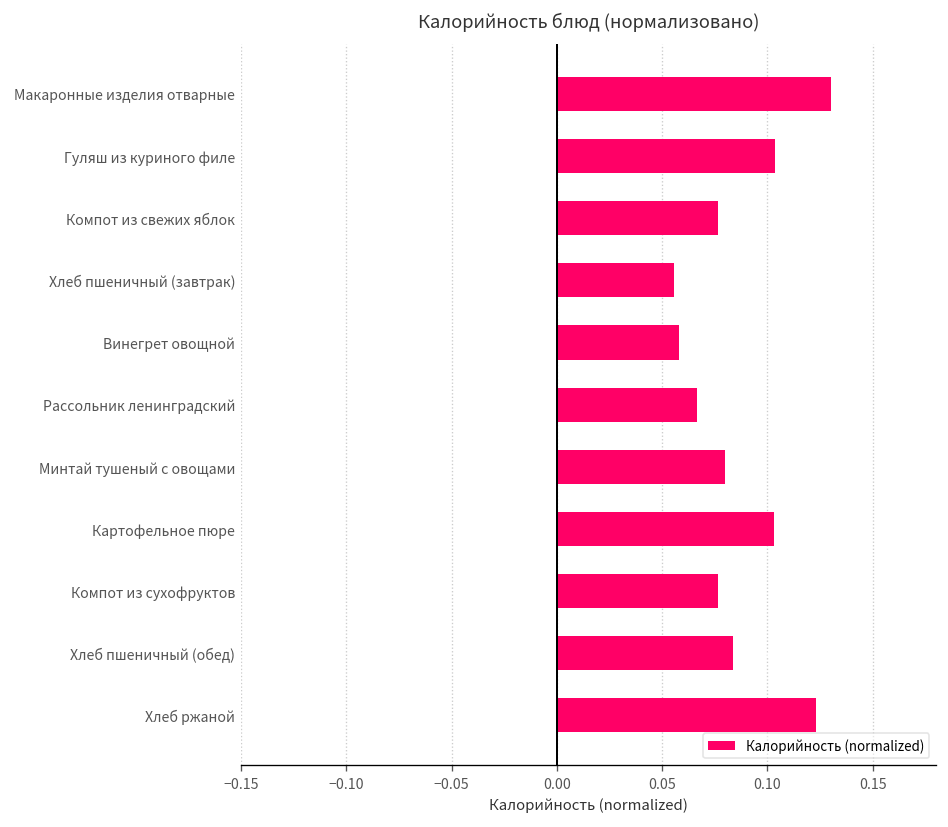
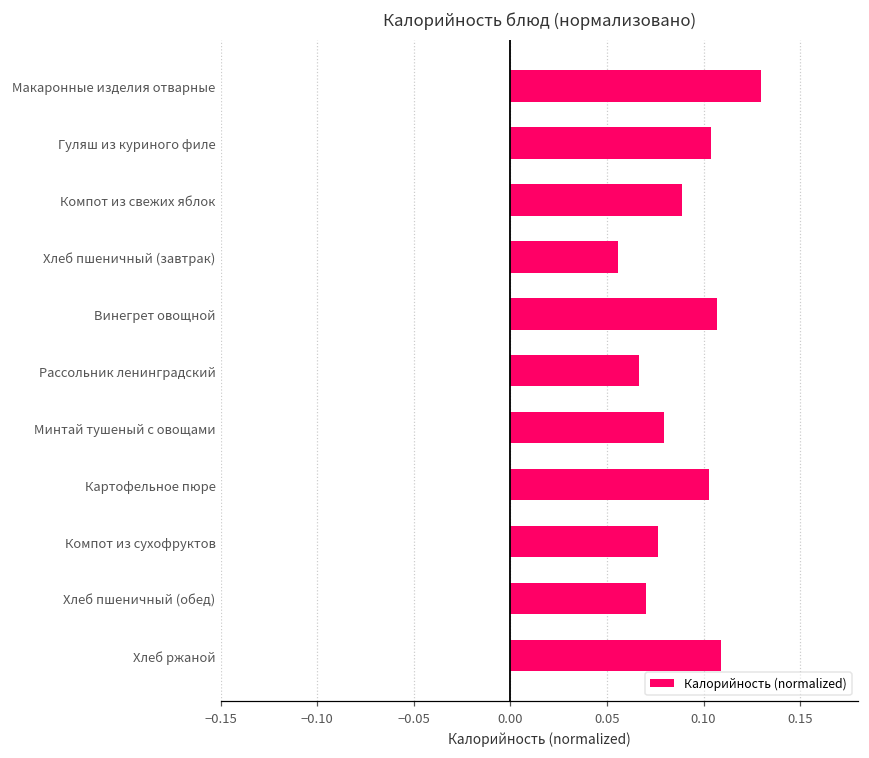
Компот из свежих яблок: 0.077 -> 0.089
Винегрет овощной: 0.058 -> 0.107
Хлеб пшеничный (обед): 0.084 -> 0.070
Хлеб ржаной: 0.123 -> 0.109
